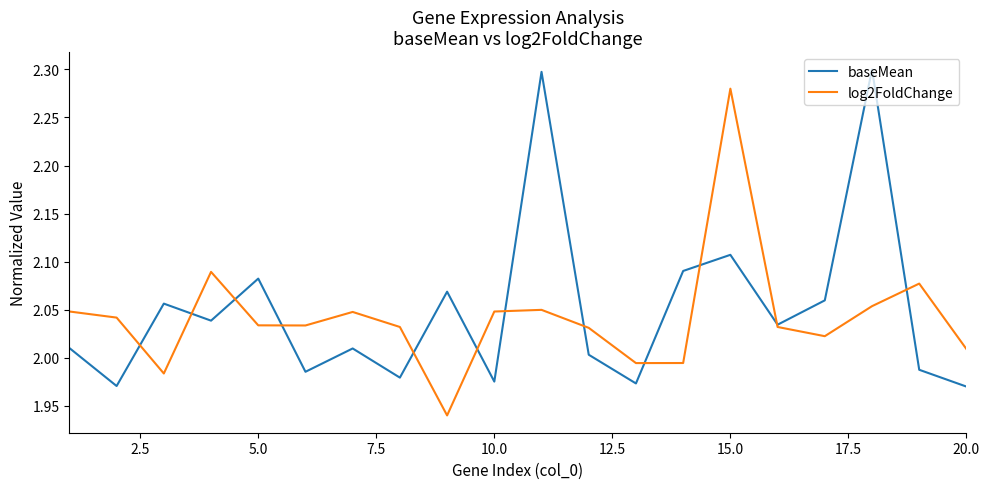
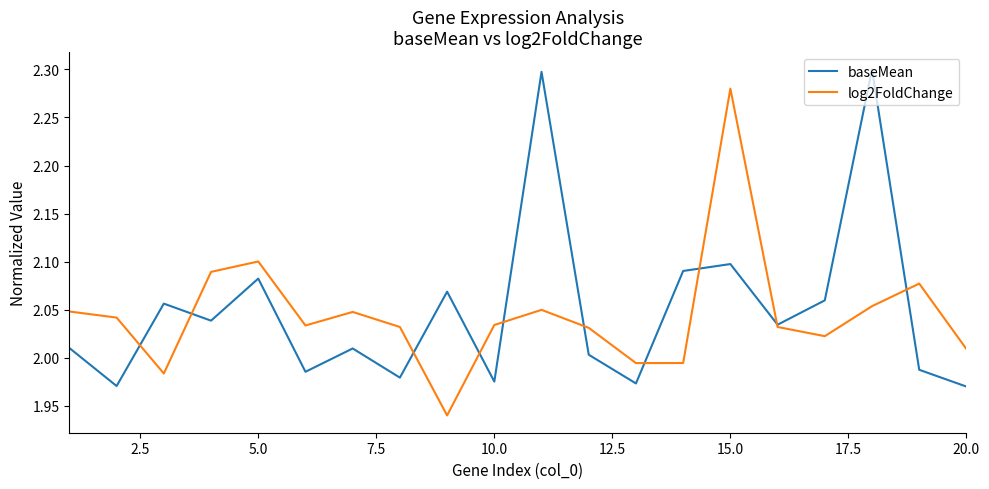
log2FoldChange, 5.0: 2.03 -> 2.10
log2FoldChange, 10.0: 2.05 -> 2.03
baseMean, 15.0: 2.11 -> 2.10
